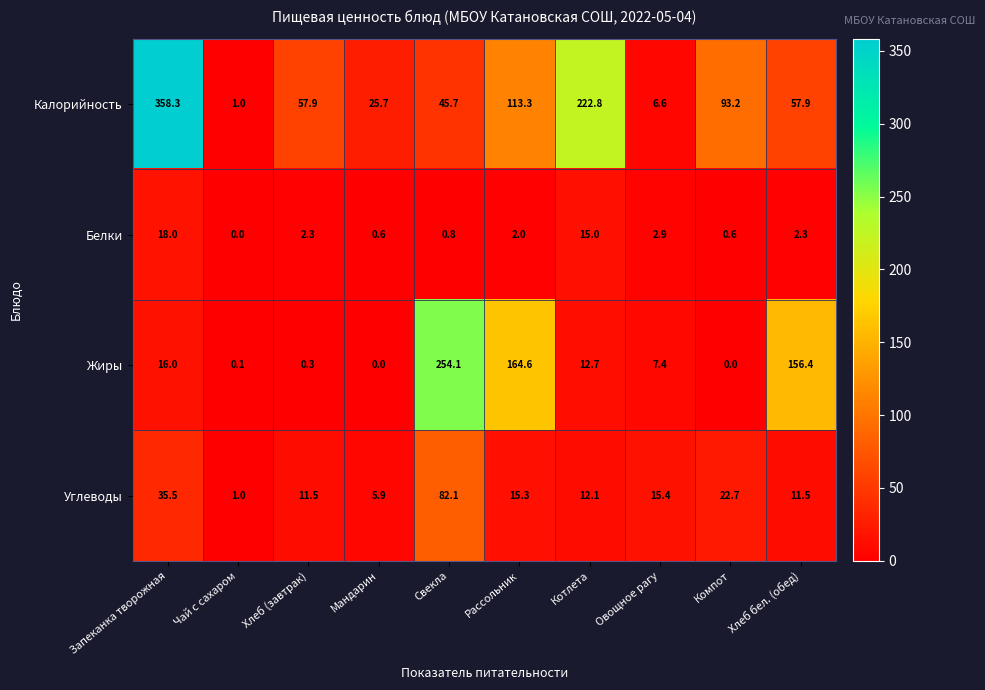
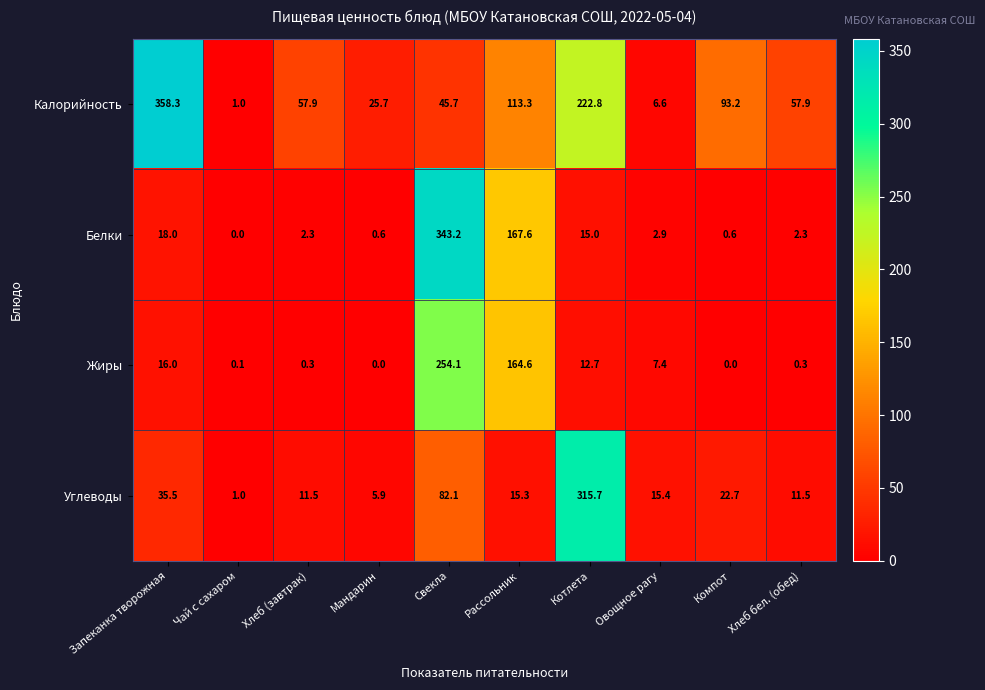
Белки, Свекла: 0.8 -> 343.2
Белки, Рассольник: 2.0 -> 167.6
Жиры, Хлеб бел. (обед): 156.4 -> 0.3
Углеводы, Котлета: 12.1 -> 315.7
